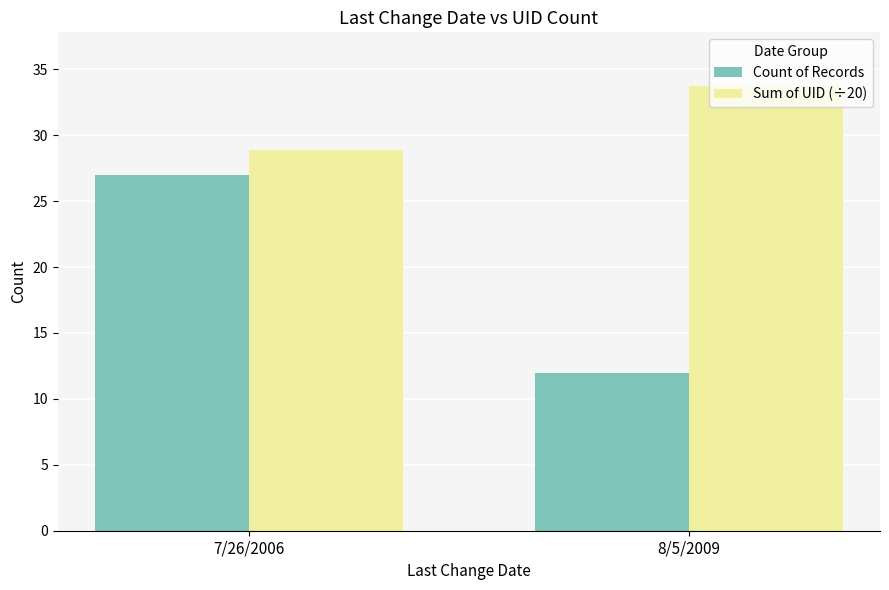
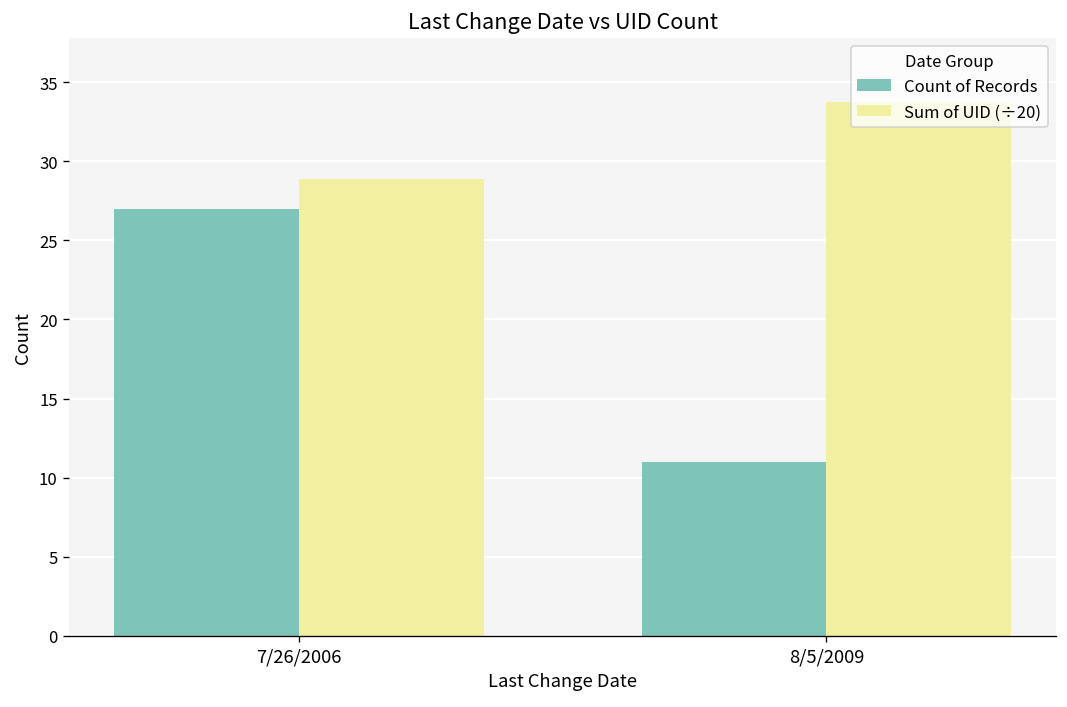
Count of Records, 8/5/2009: 12 -> 11
